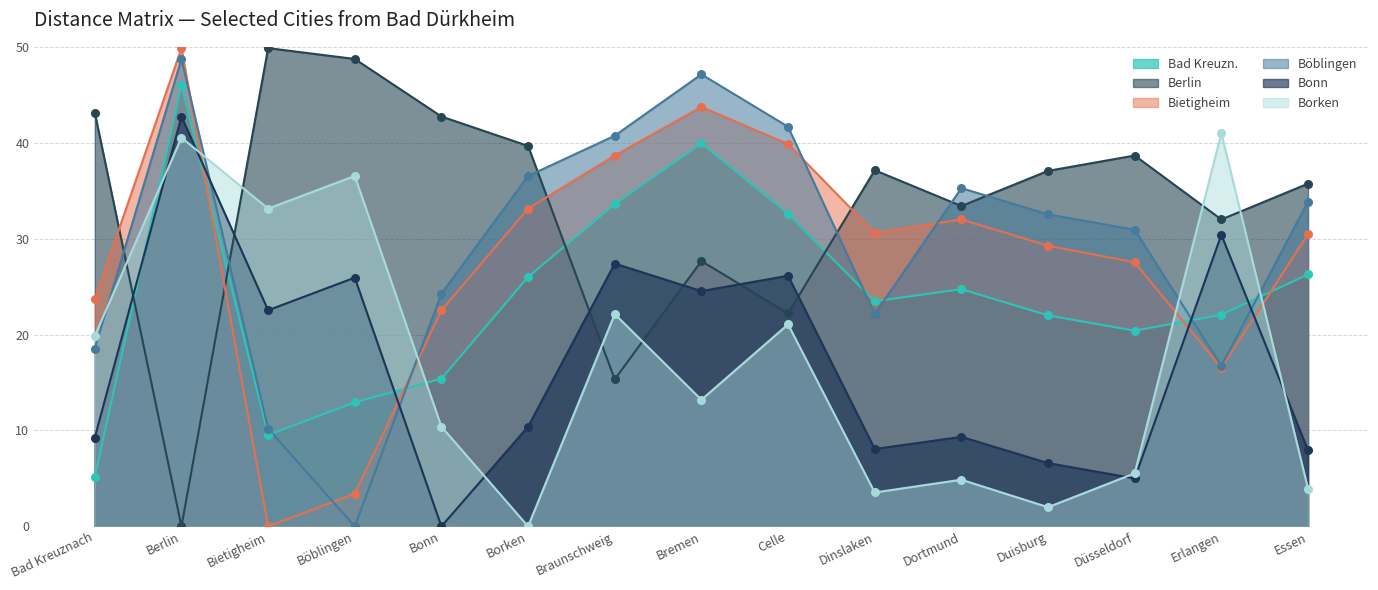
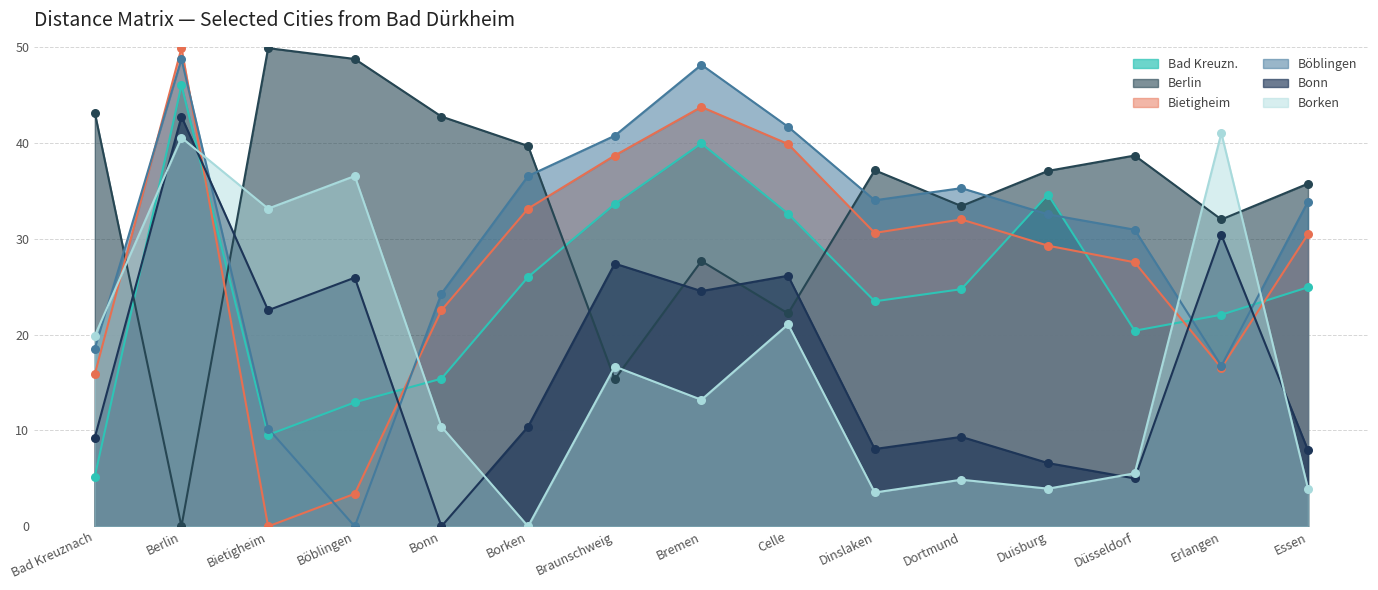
Bietigheim, Bad Kreuznach: 24 -> 16
Borken, Braunschweig: 22 -> 17
Böblingen, Bremen: 47 -> 48
Böblingen, Dinslaken: 22 -> 34
Bad Kreuzn., Duisburg: 22 -> 35
Borken, Duisburg: 2 -> 4
Bad Kreuzn., Essen: 26 -> 25
